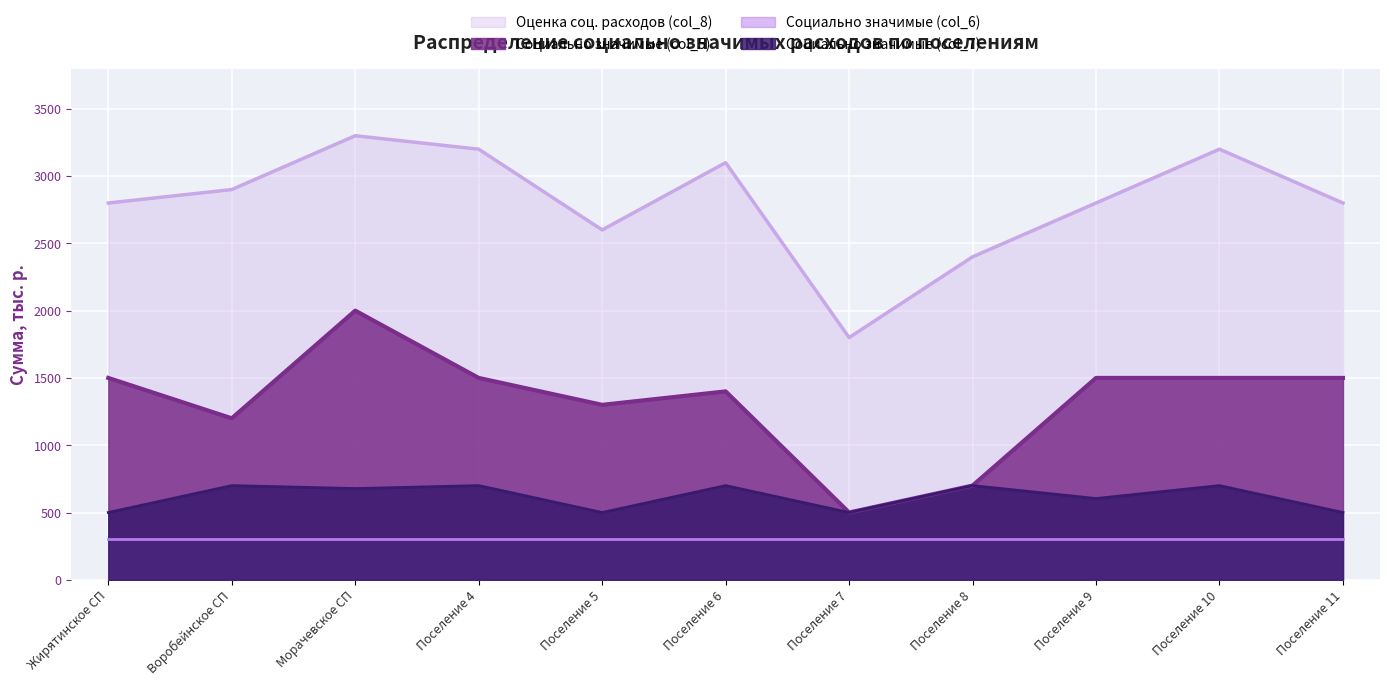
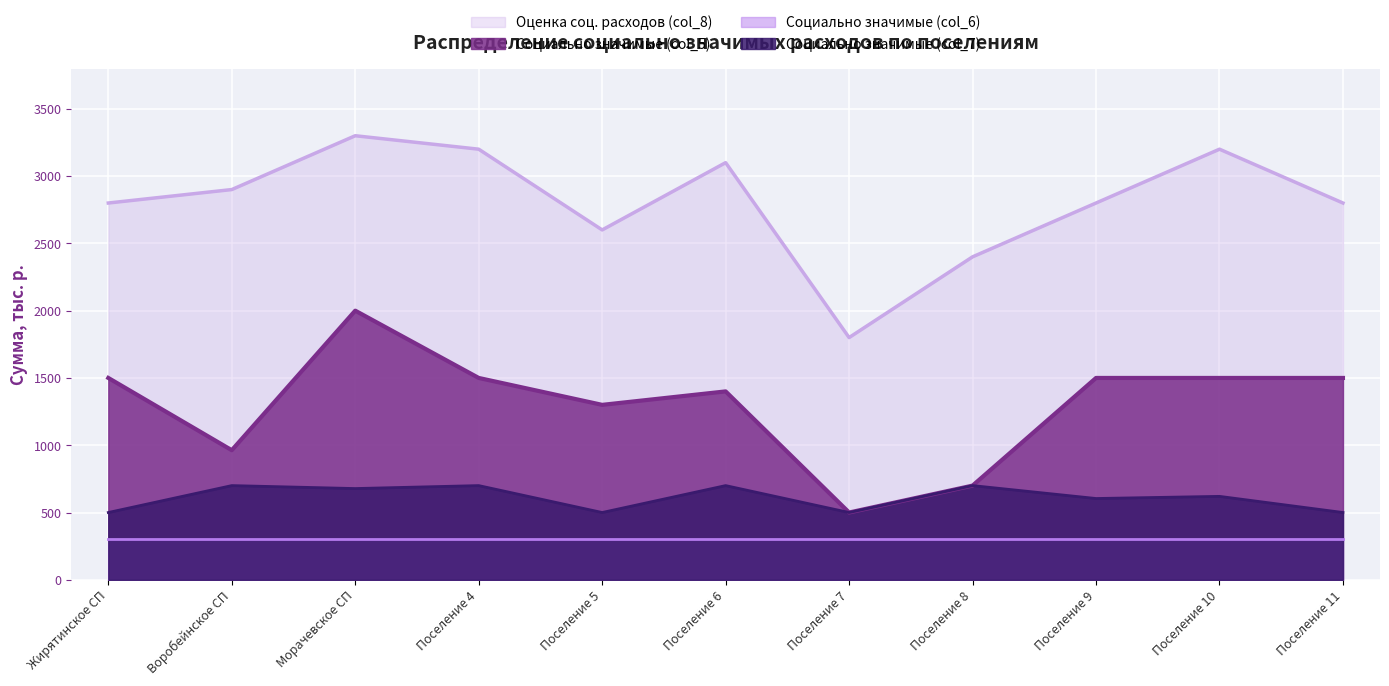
Социально значимые (col_5), Воробейнское СП: 1200 -> 960
Социально значимые (col_7), Поселение 10: 700 -> 620
